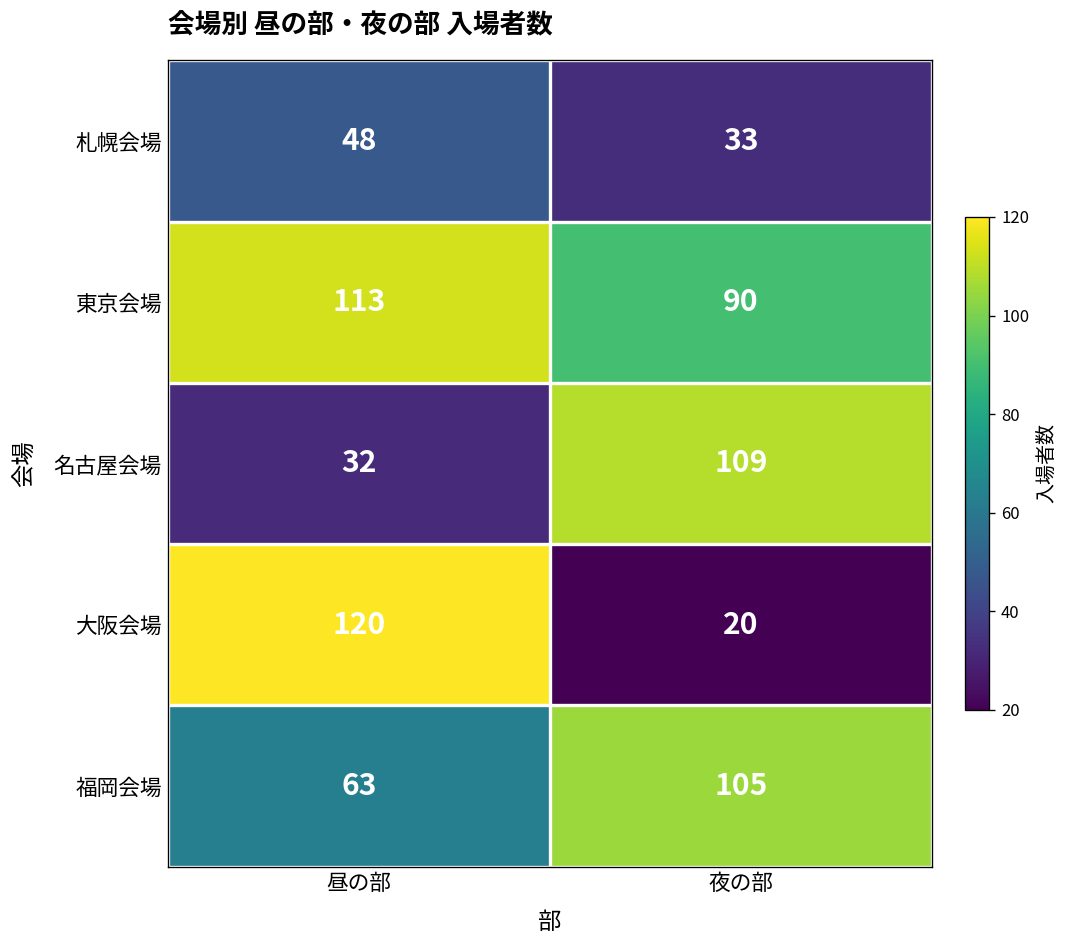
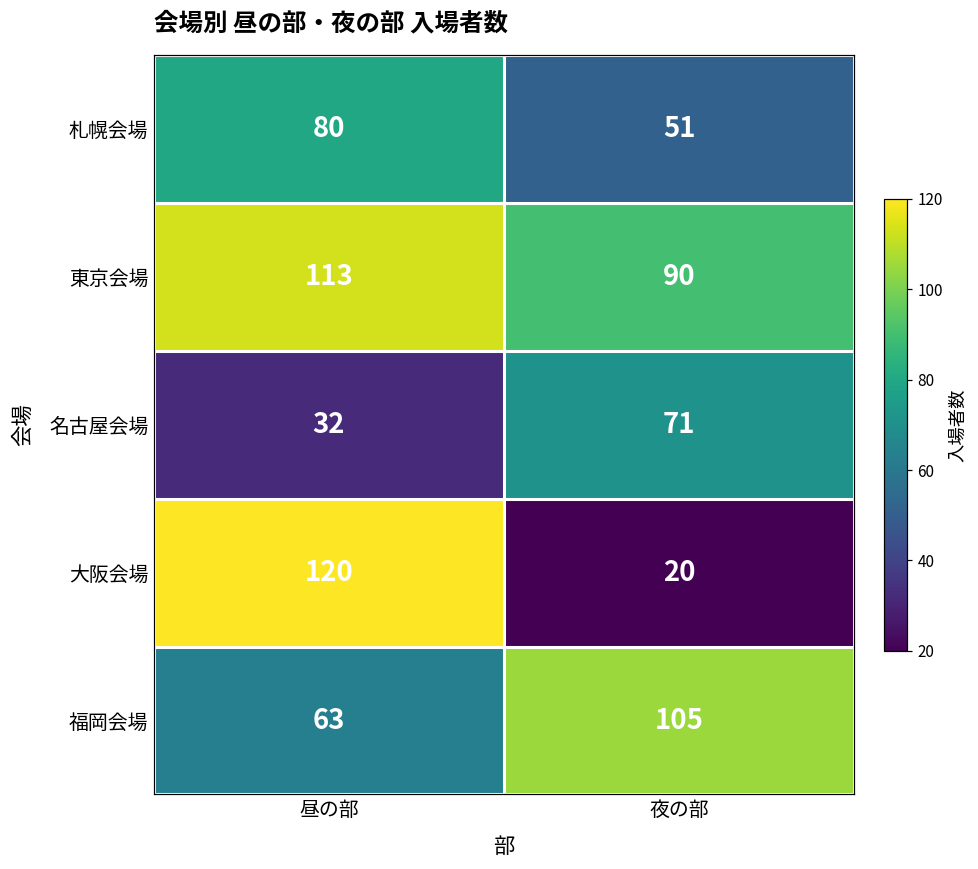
札幌会場, 昼の部: 48 -> 80
札幌会場, 夜の部: 33 -> 51
名古屋会場, 夜の部: 109 -> 71
